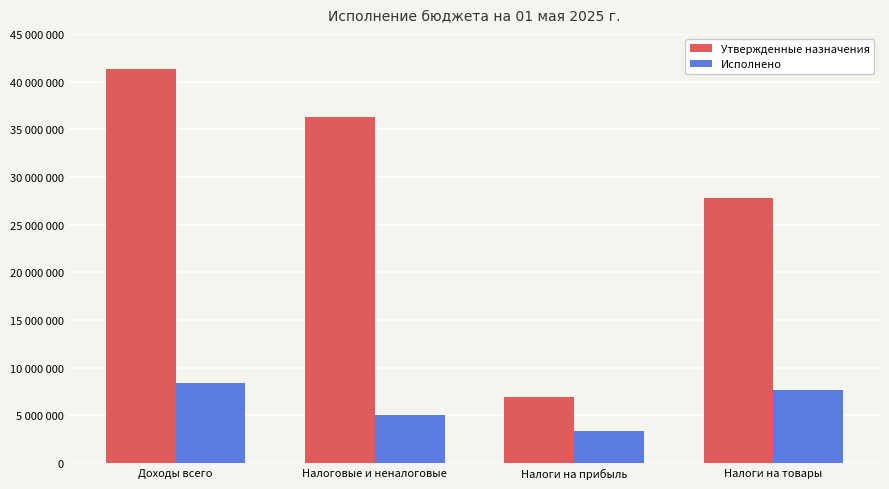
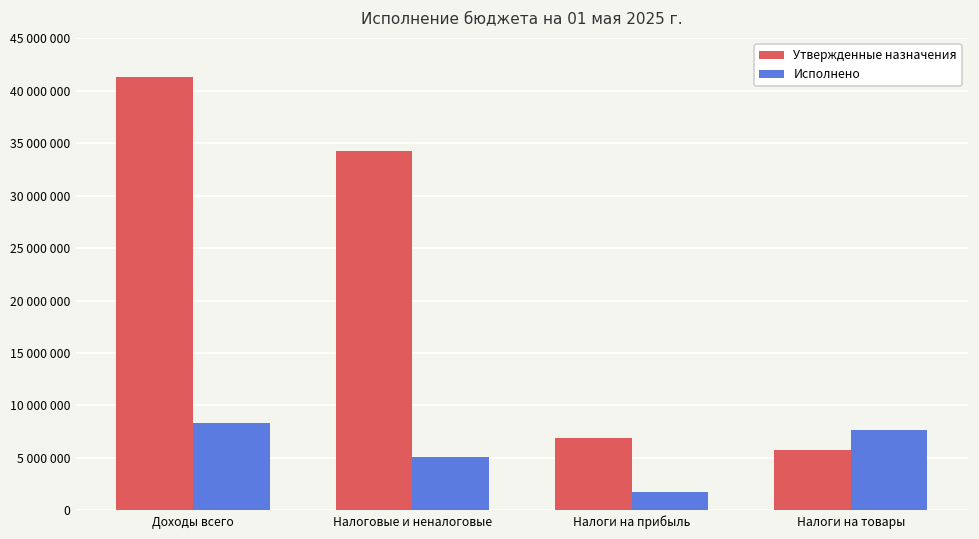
Утвержденные назначения, Налоговые и неналоговые: 36000000 -> 34000000
Исполнено, Налоги на прибыль: 3000000 -> 2000000
Утвержденные назначения, Налоги на товары: 28000000 -> 6000000
